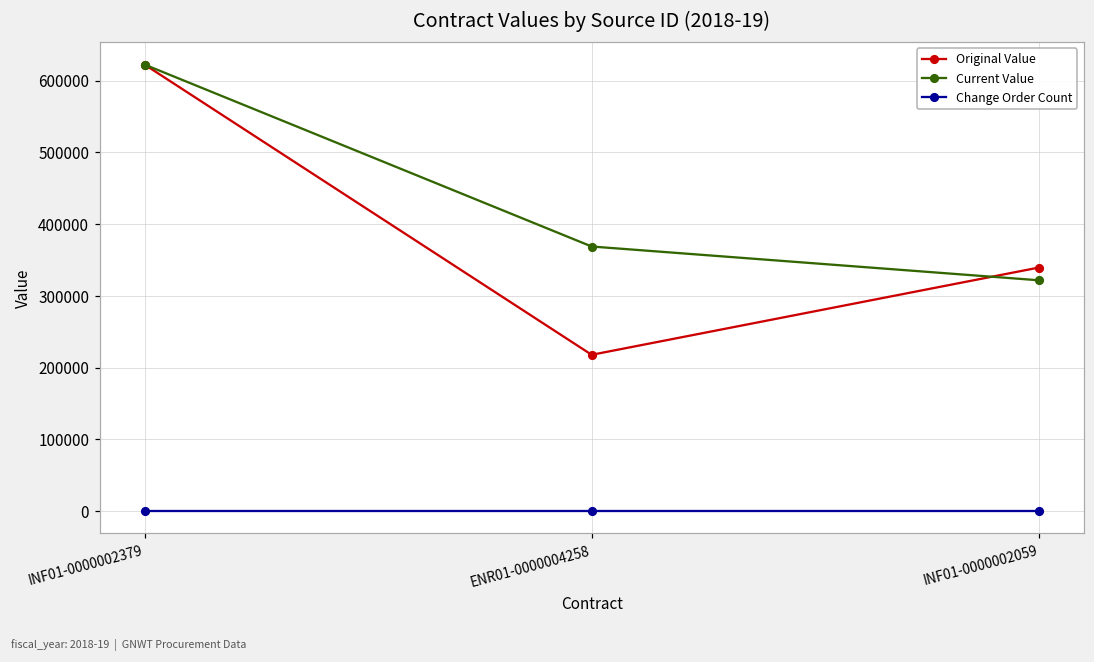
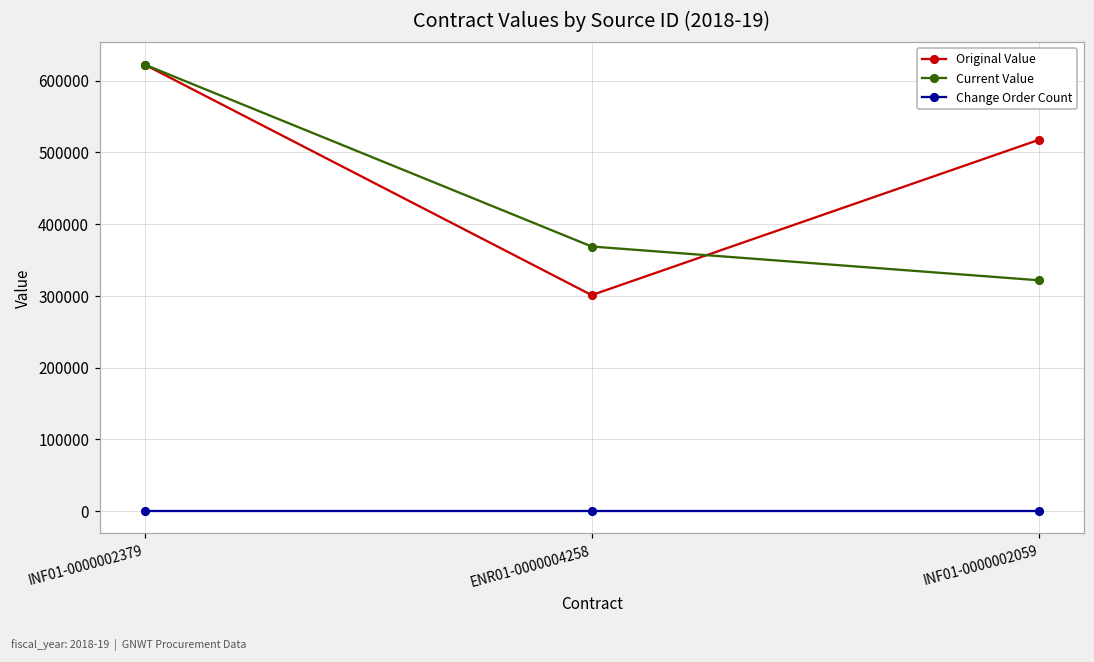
Original Value, ENR01-0000004258: 220000 -> 300000
Original Value, INF01-0000002059: 340000 -> 520000
